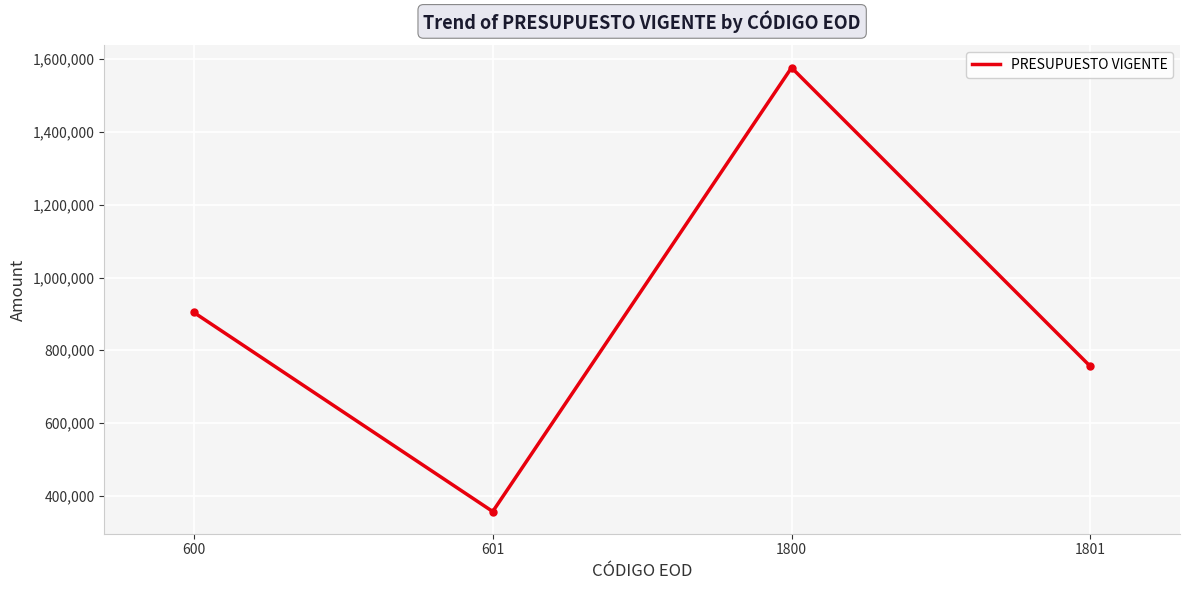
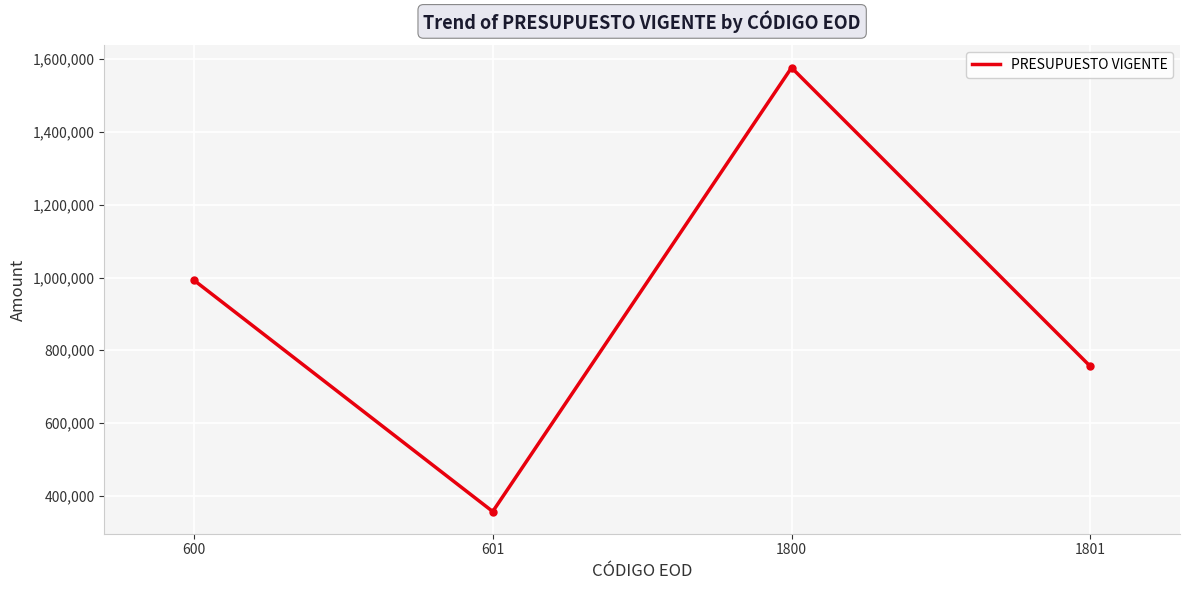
600: 900,000 -> 990,000
